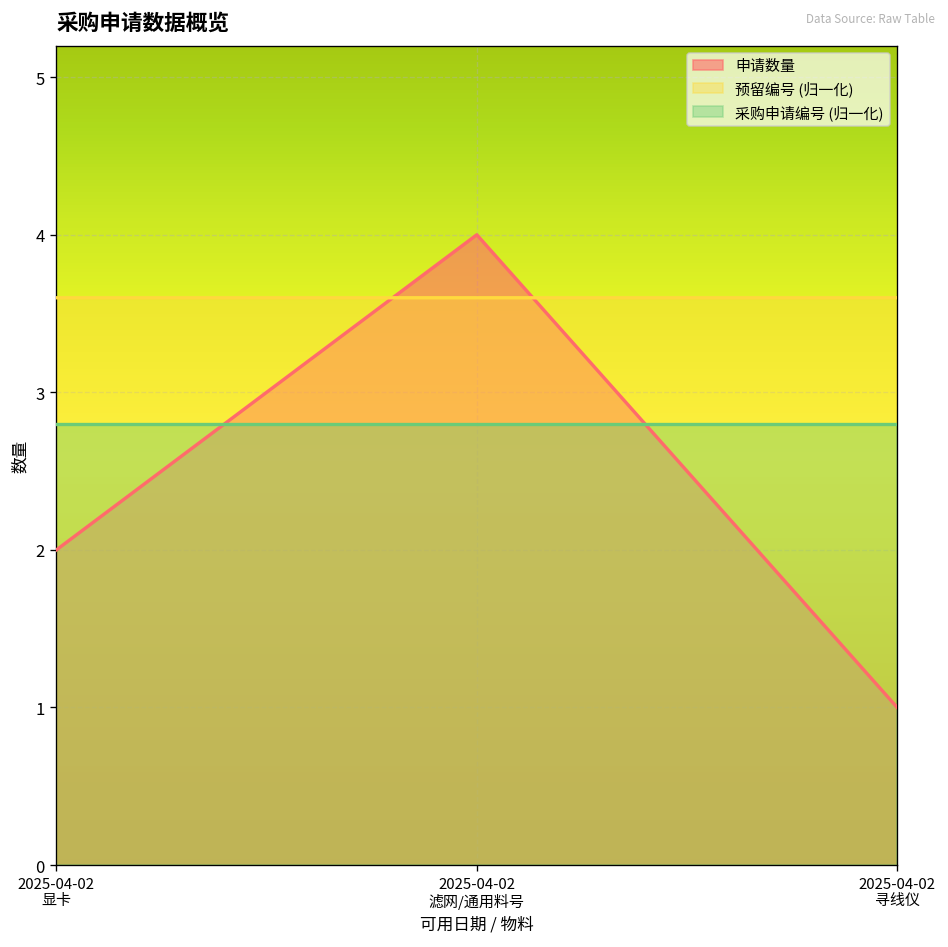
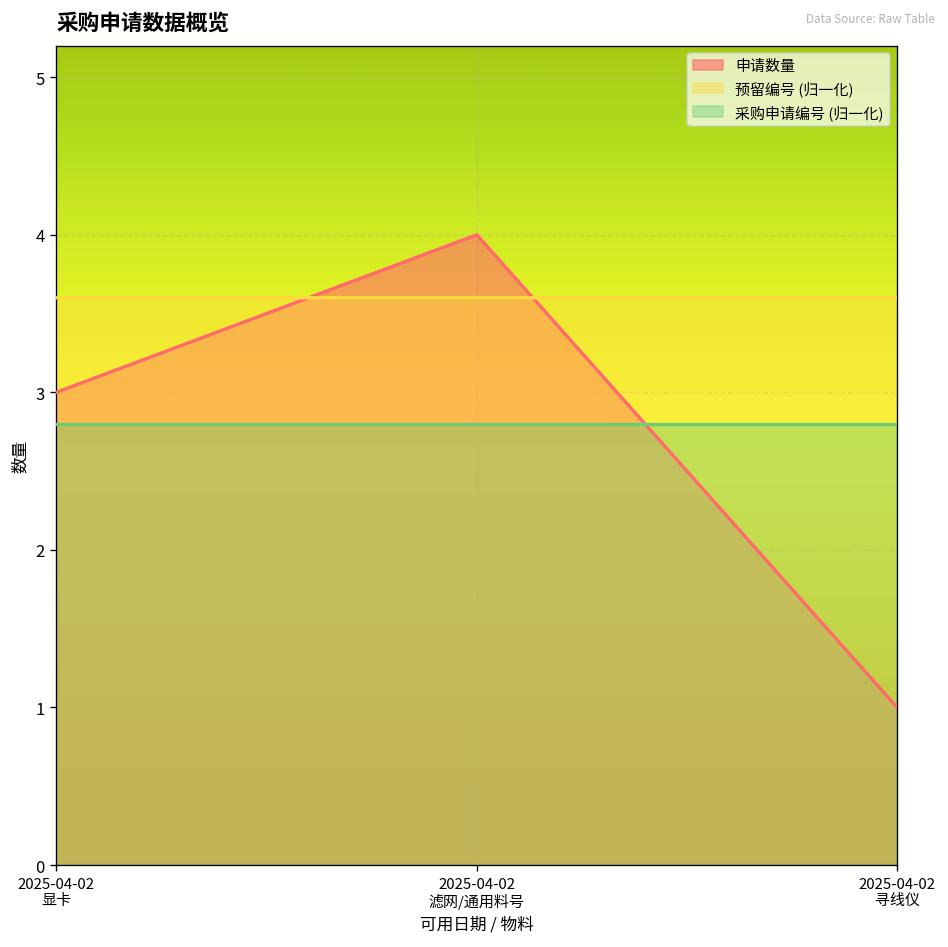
申请数量, 2025-04-02 显卡: 2 -> 3
